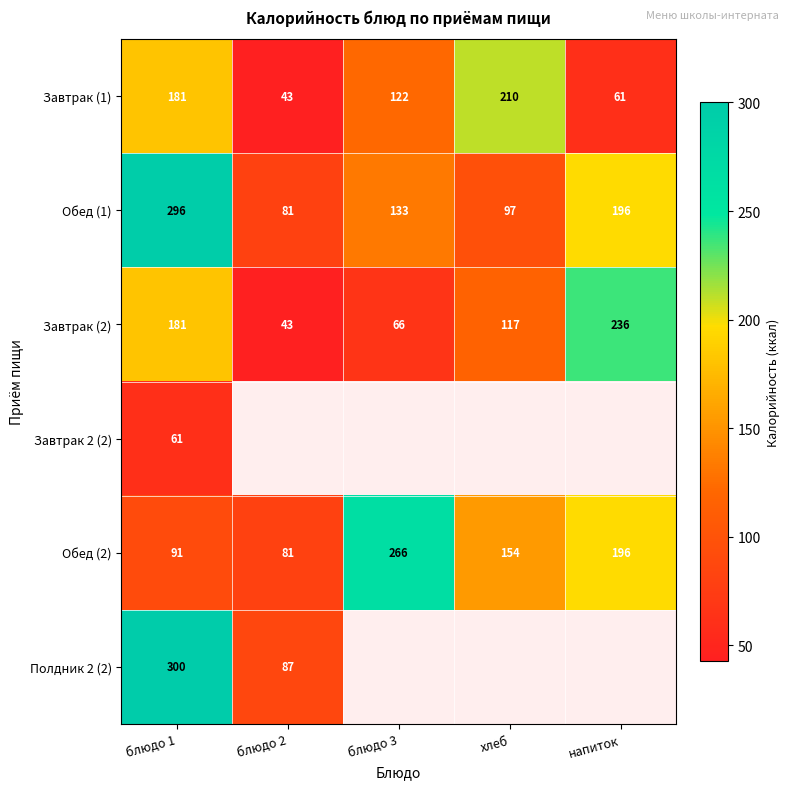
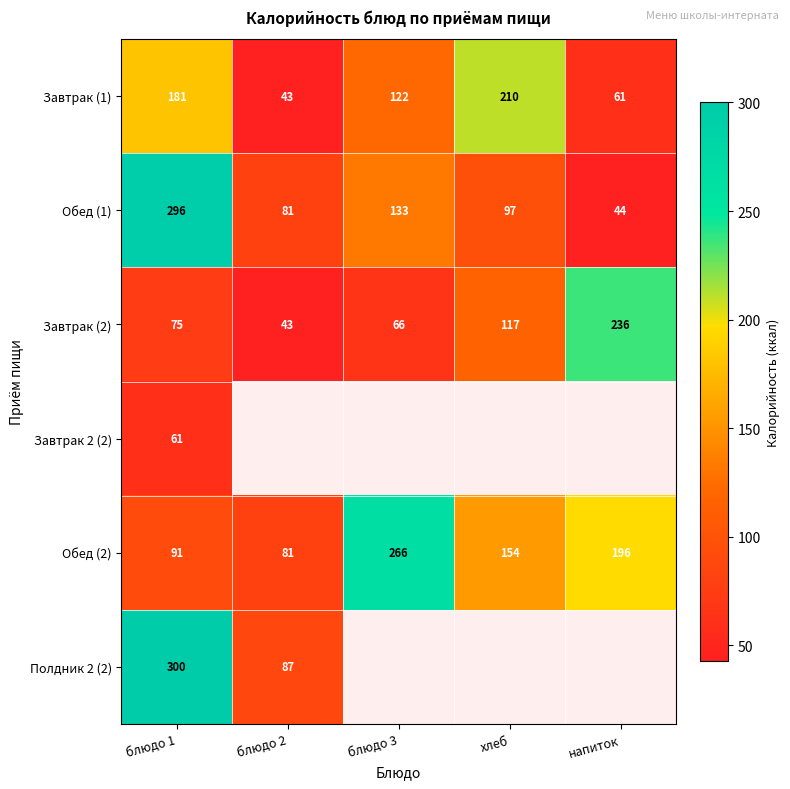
Обед (1), напиток: 196 -> 44
Завтрак (2), блюдо 1: 181 -> 75
